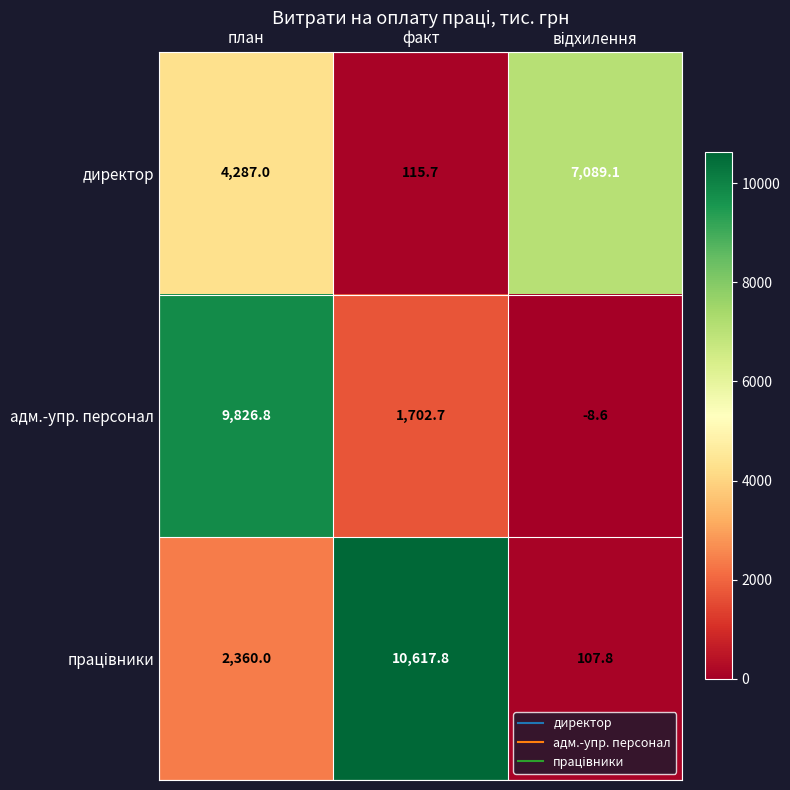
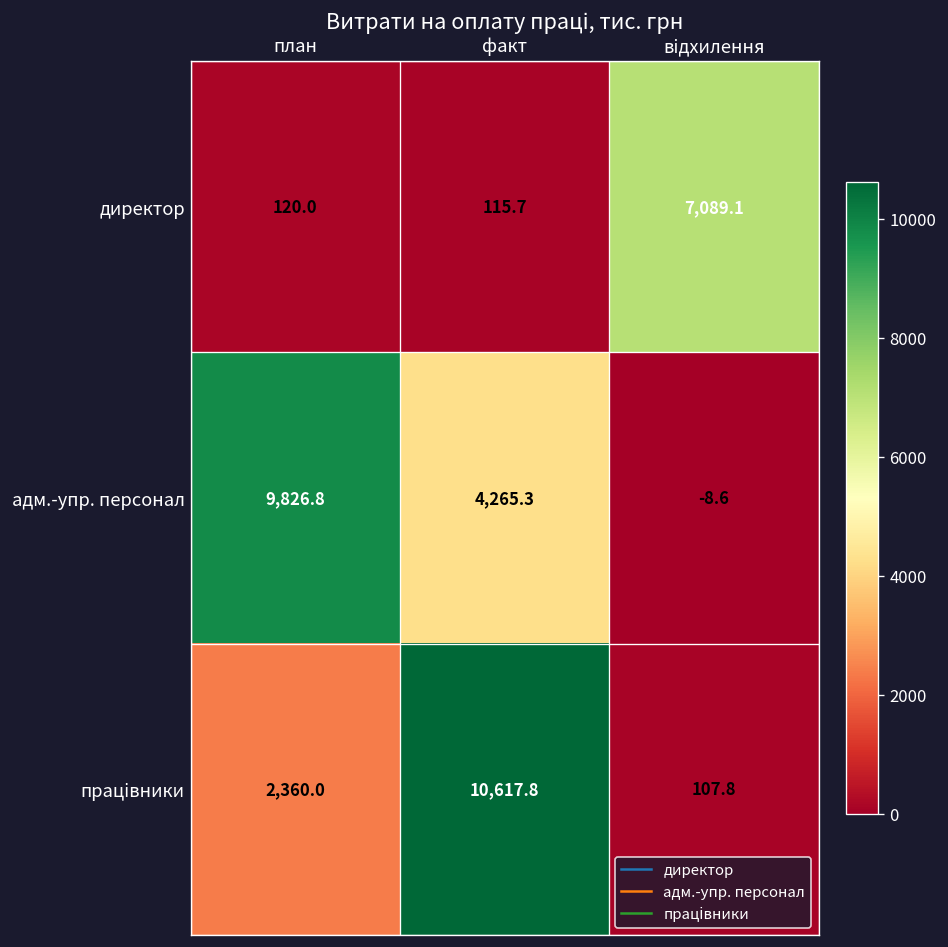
директор, план: 4,287.0 -> 120.0
адм.-упр. персонал, факт: 1,702.7 -> 4,265.3
